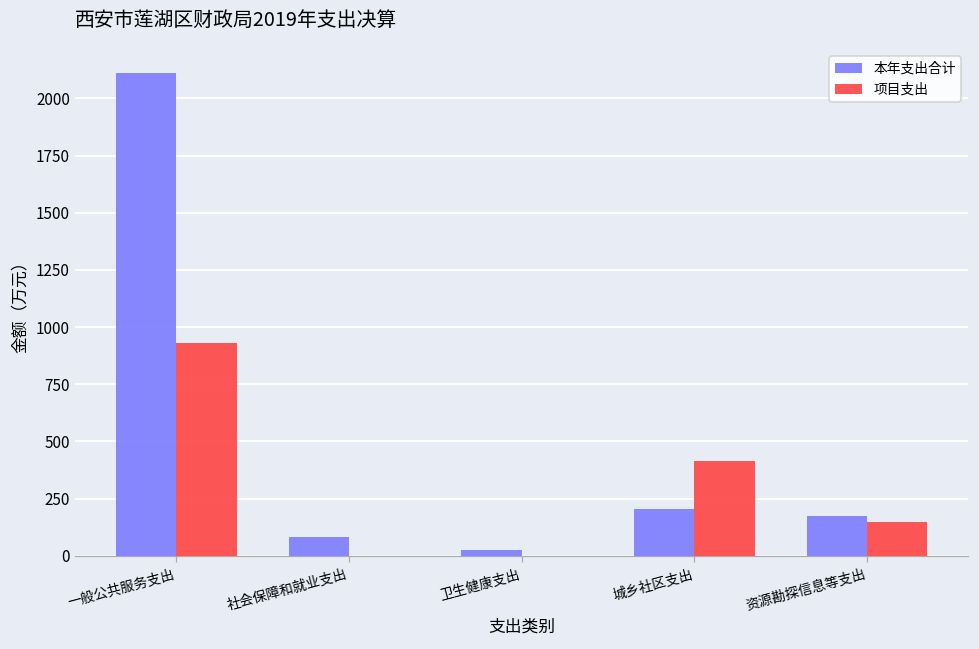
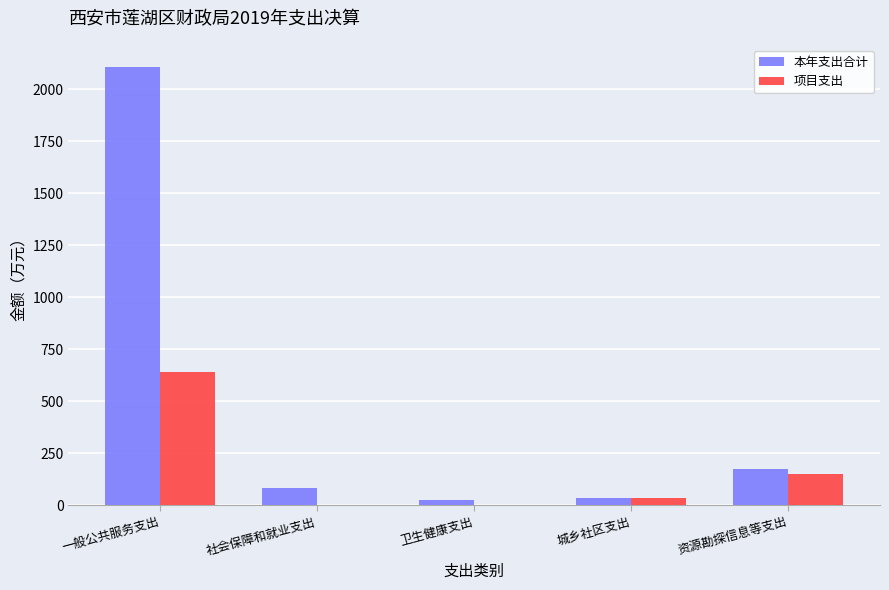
项目支出, 一般公共服务支出: 930 -> 640
本年支出合计, 城乡社区支出: 200 -> 30
项目支出, 城乡社区支出: 420 -> 30
